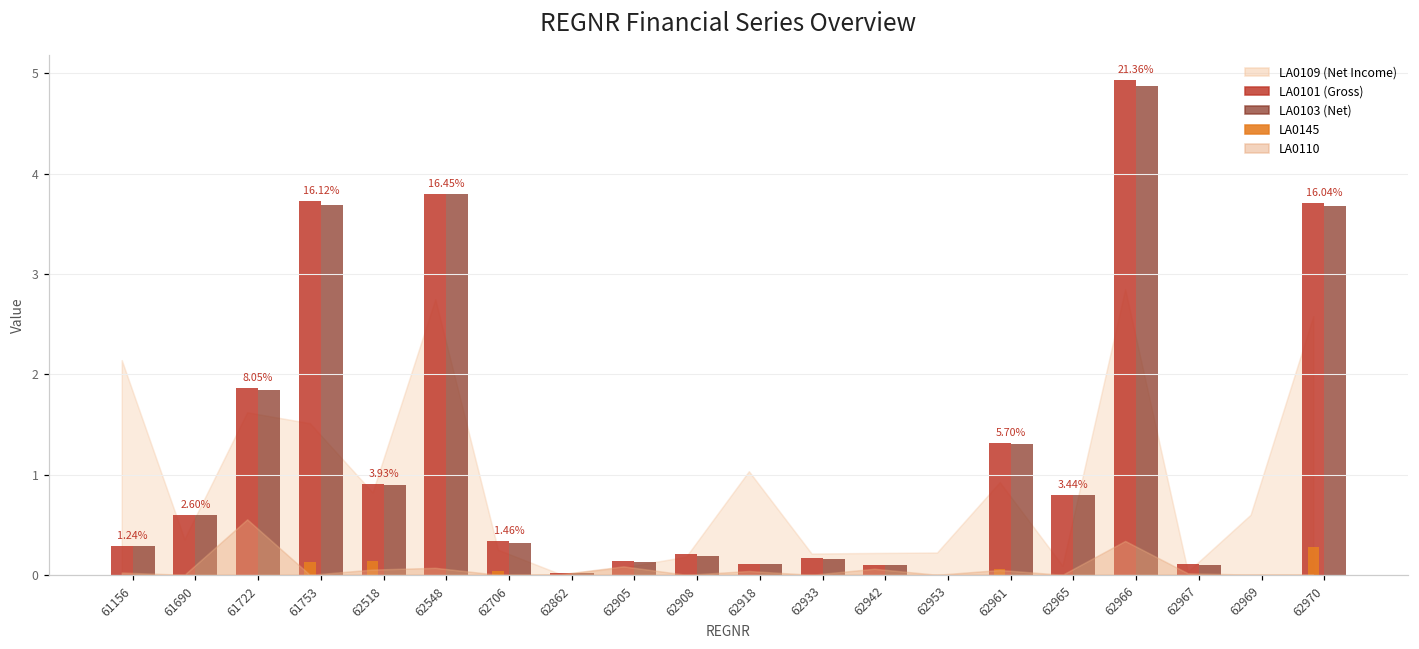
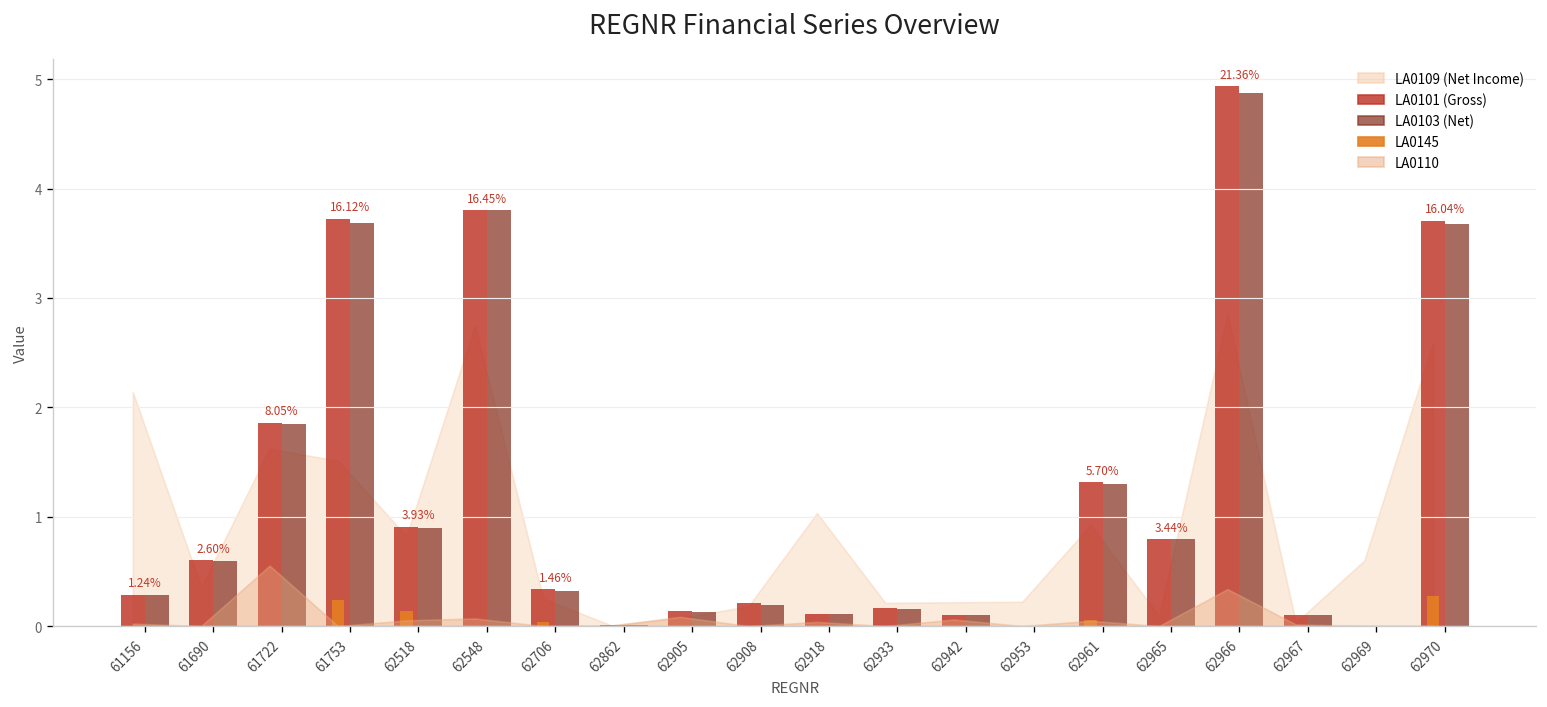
LA0145, 61753: 0.1 -> 0.2
